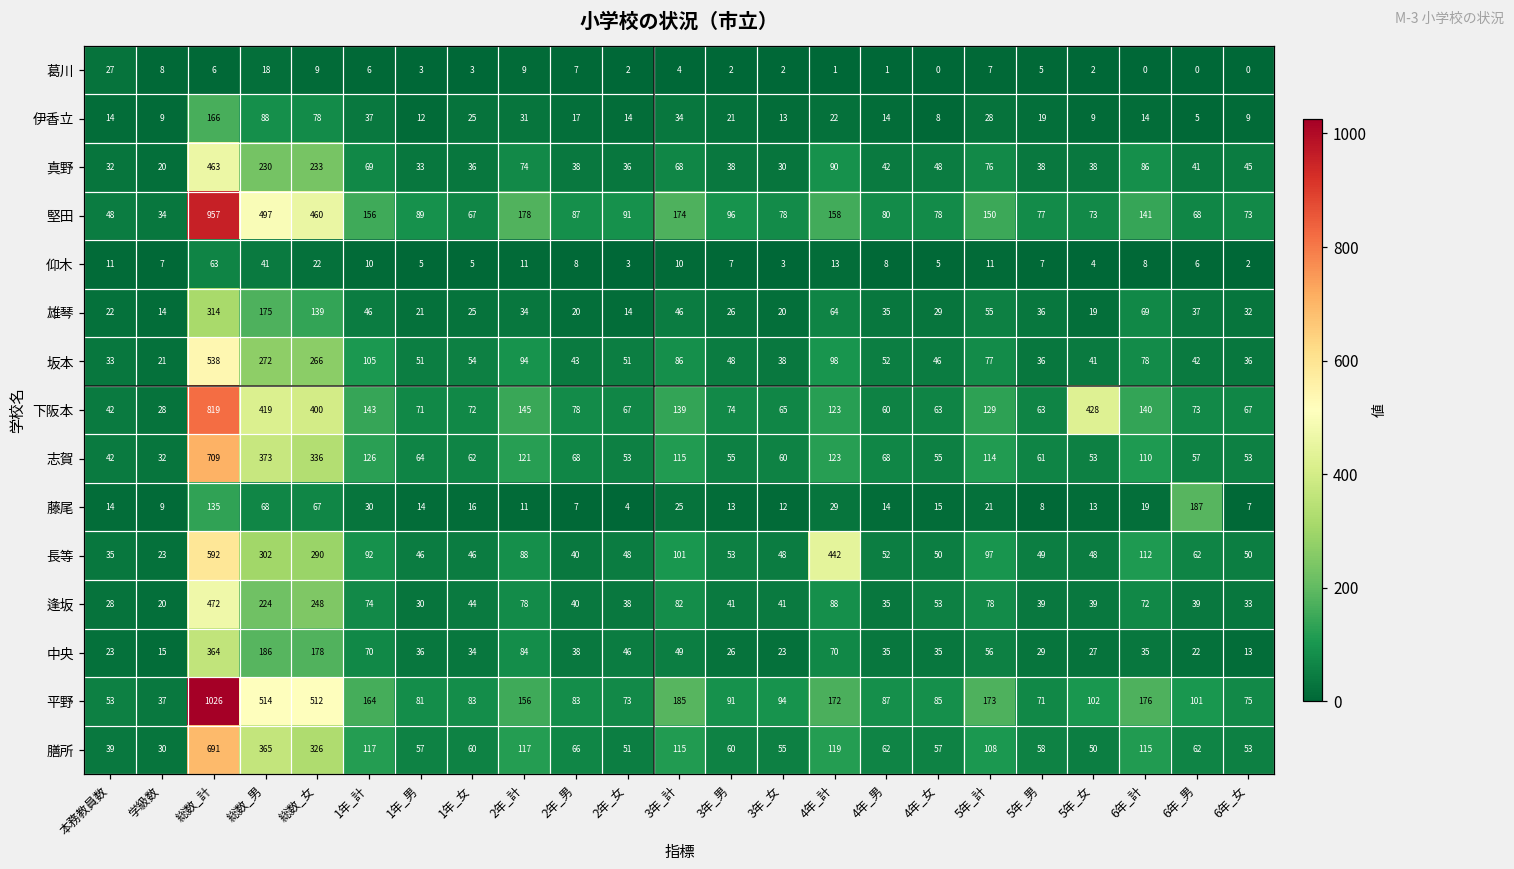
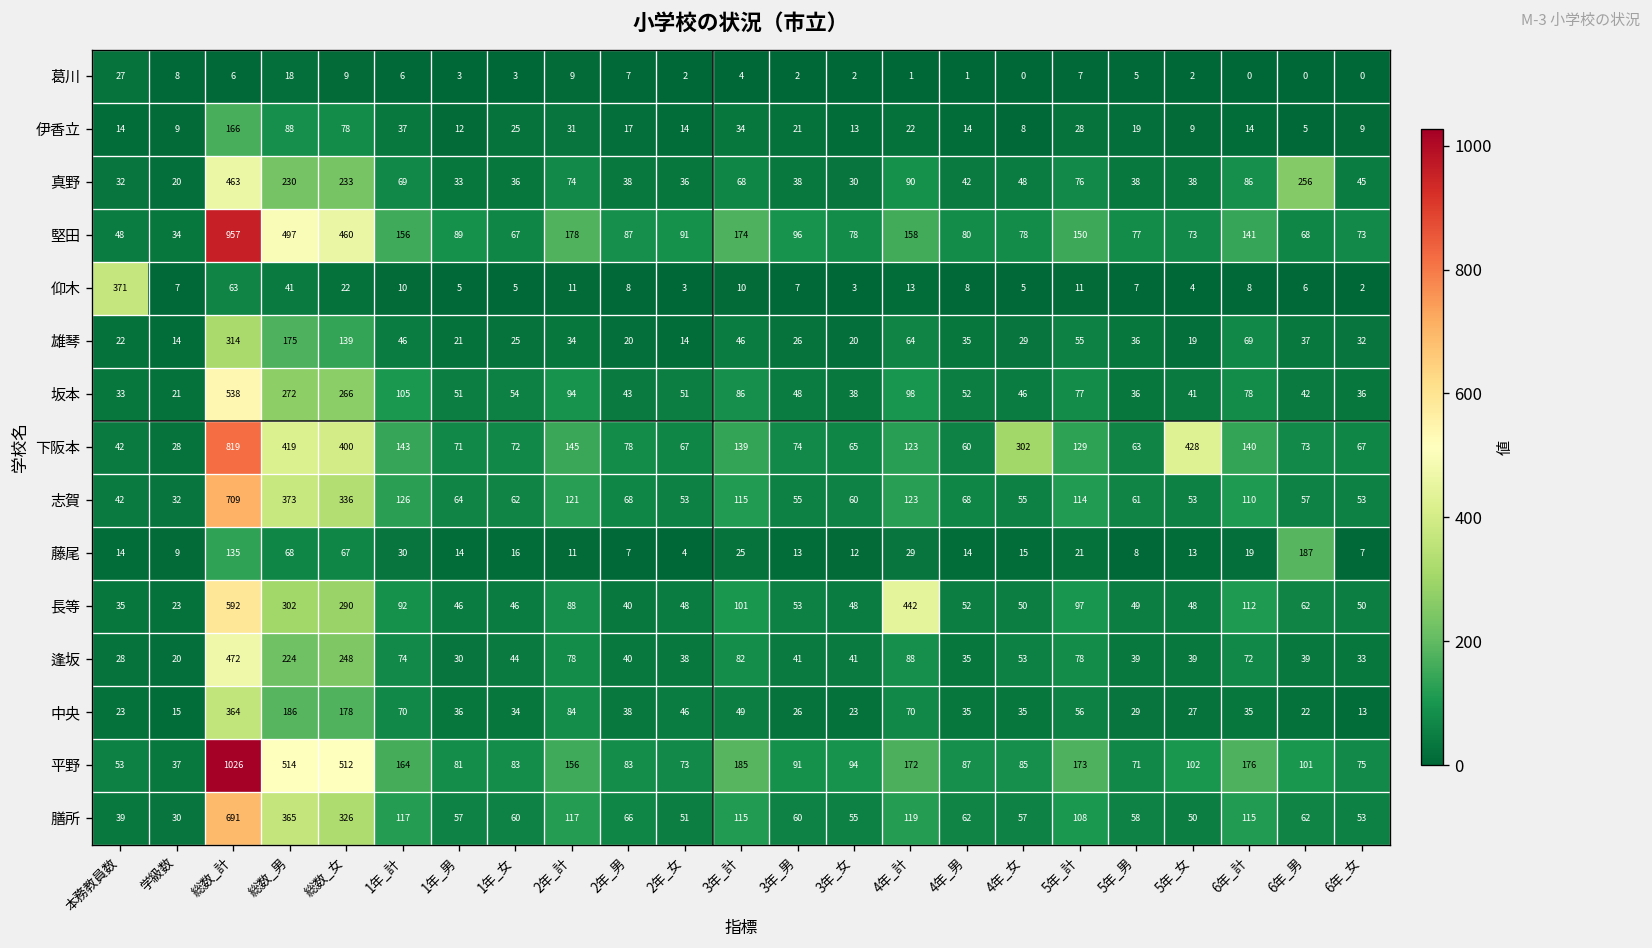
真野, 6年_男: 41 -> 256
仰木, 本務教員数: 11 -> 371
下阪本, 4年_女: 63 -> 302
